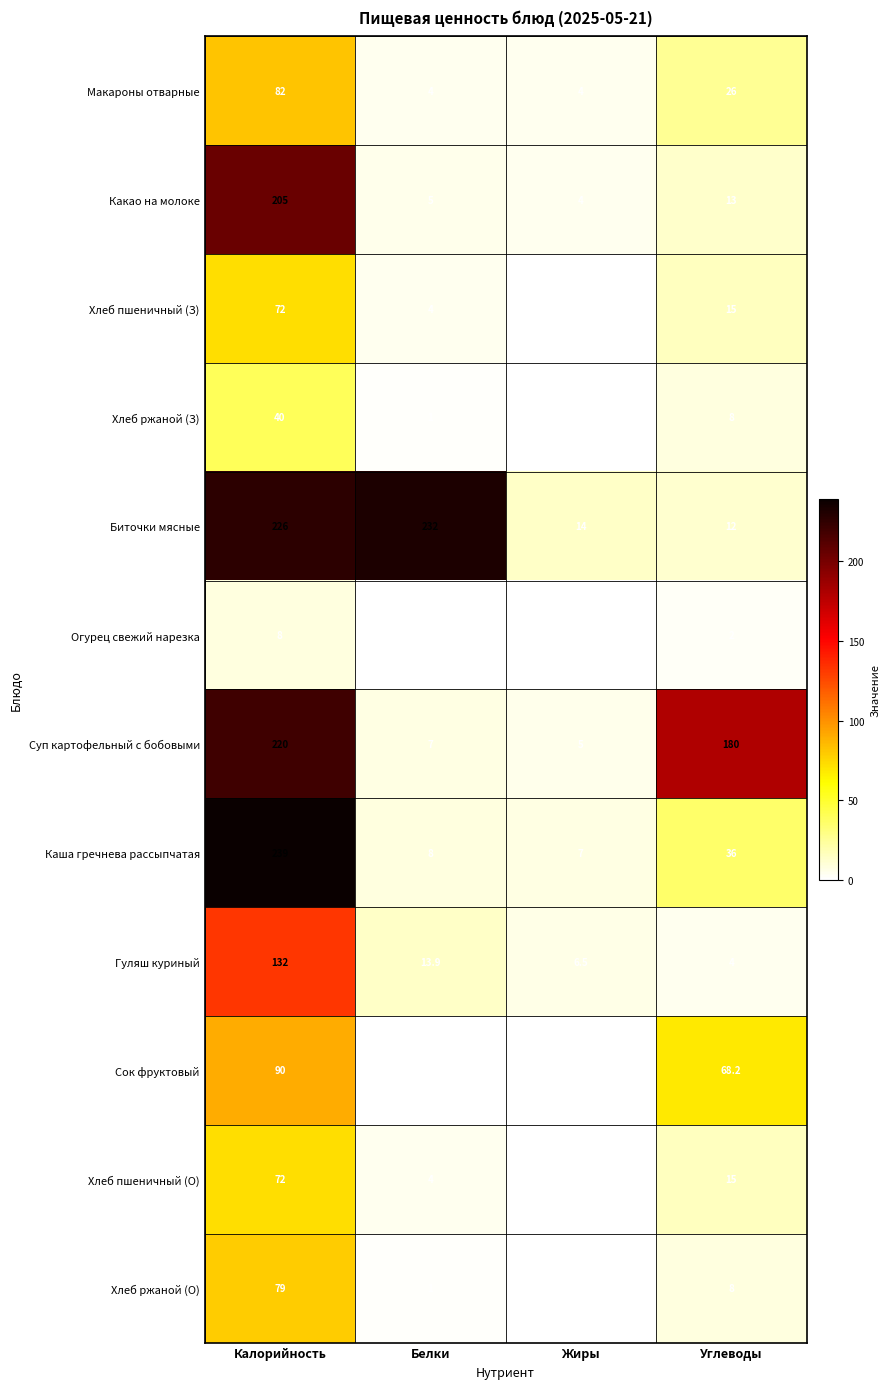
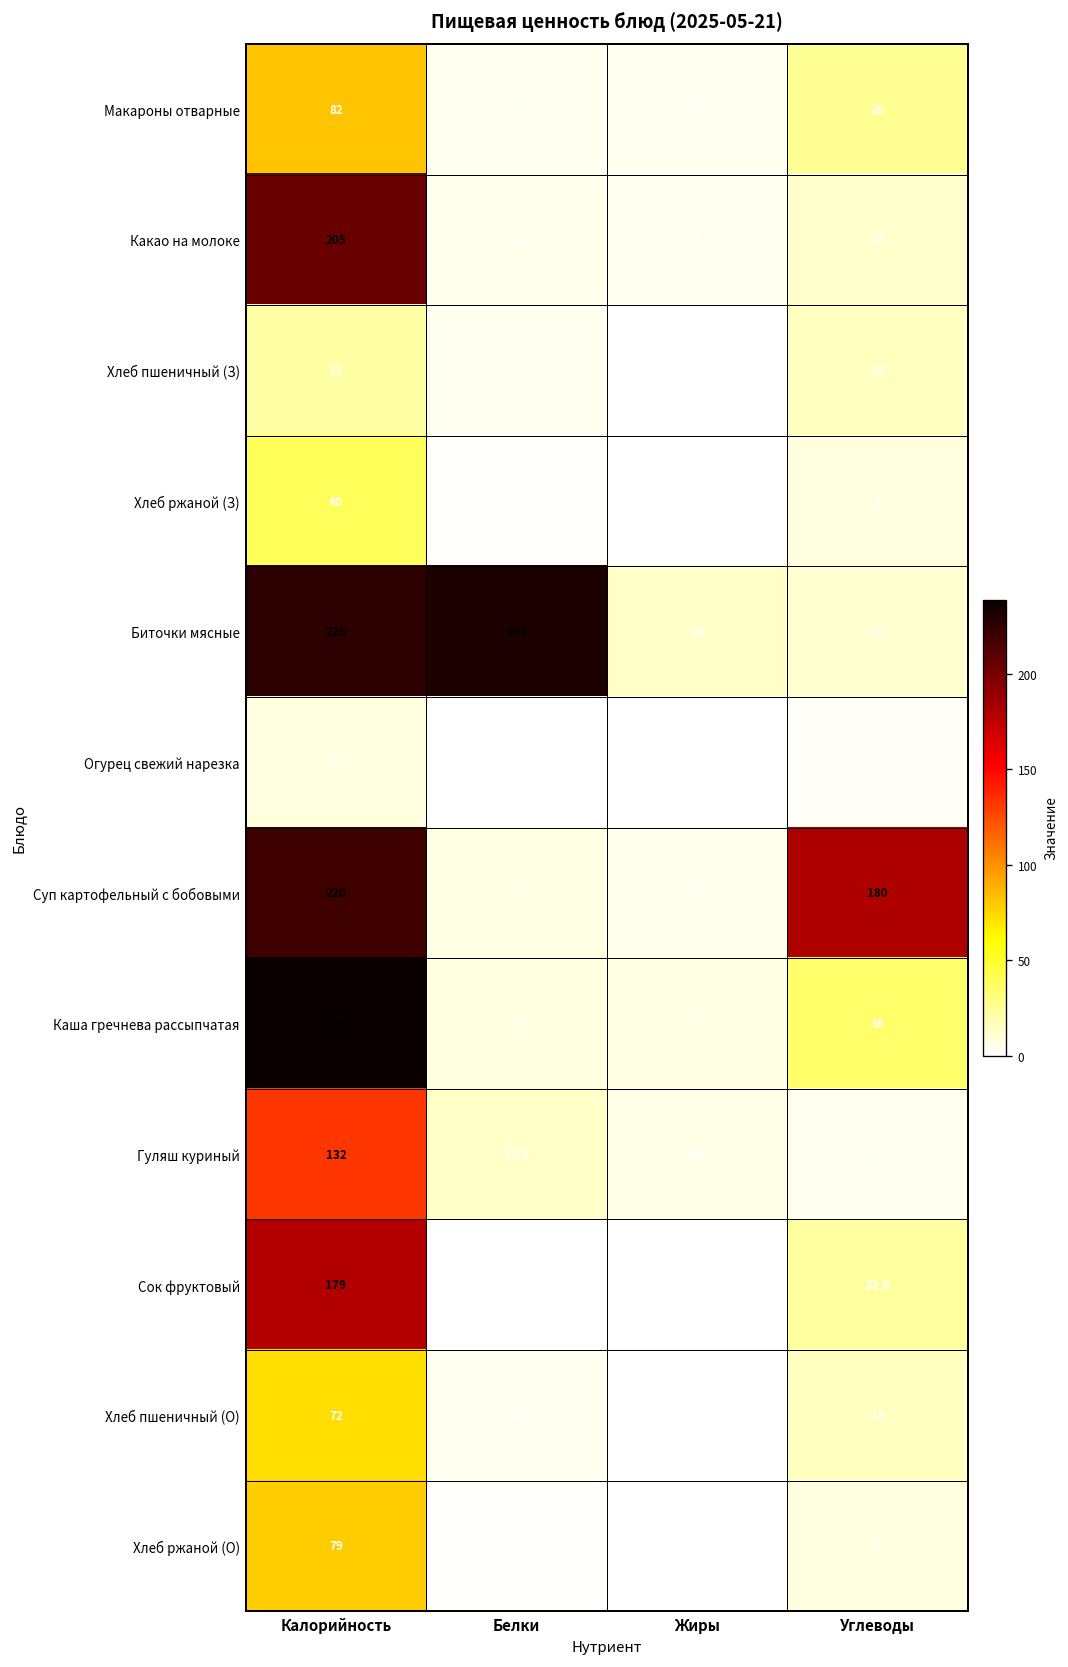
Хлеб пшеничный (З), Калорийность: 72 -> 22
Сок фруктовый, Калорийность: 90 -> 179
Сок фруктовый, Углеводы: 68.2 -> 22.6
